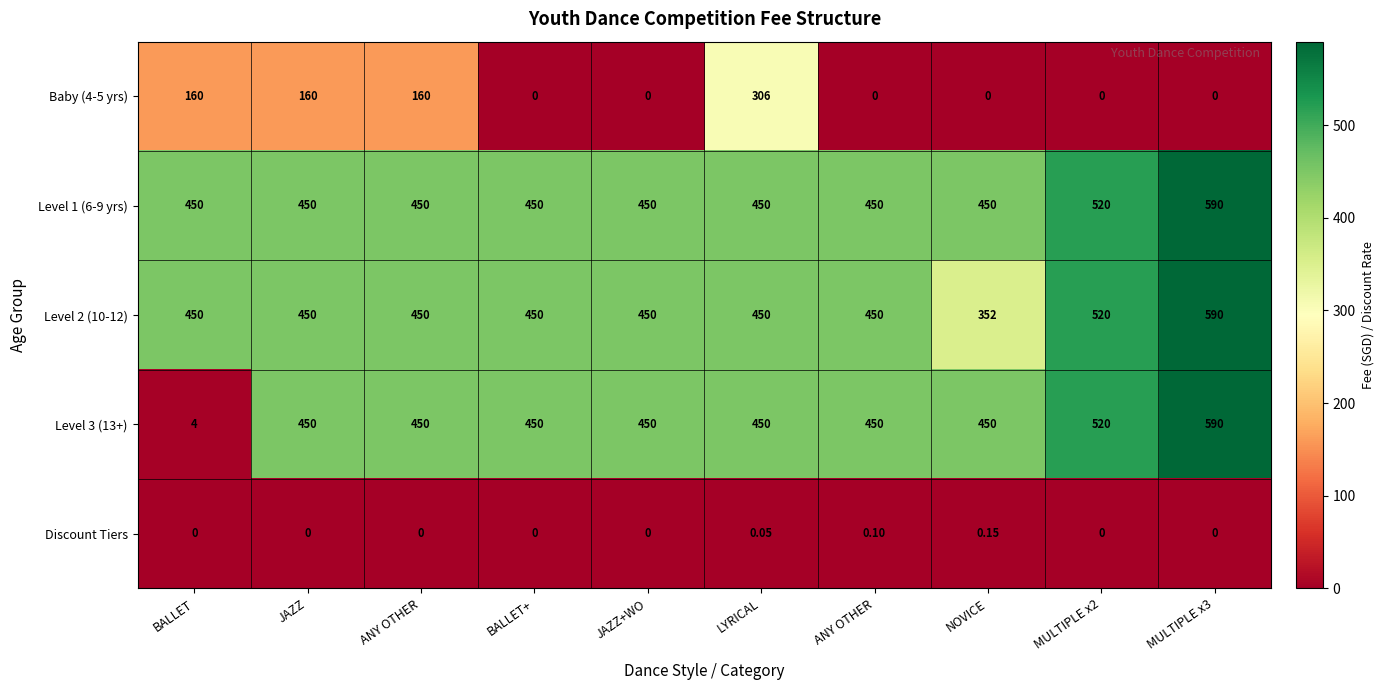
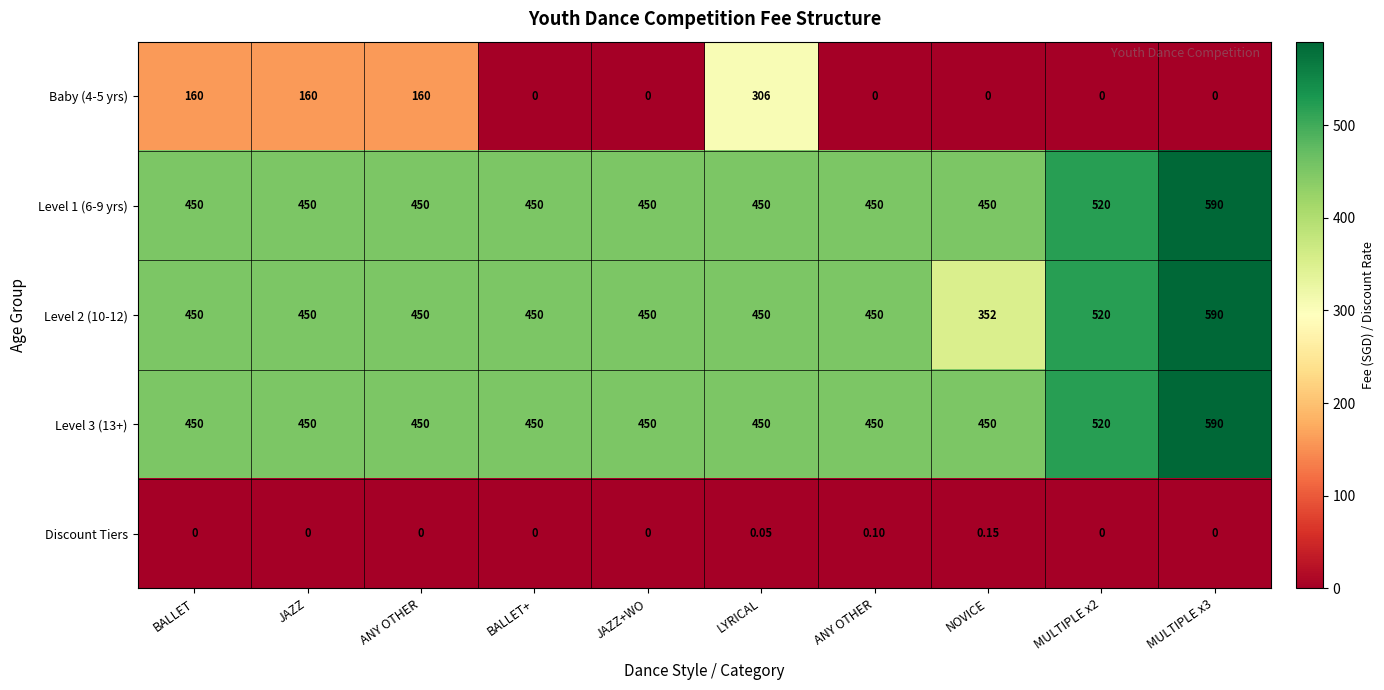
Level 3 (13+), BALLET: 4 -> 450
